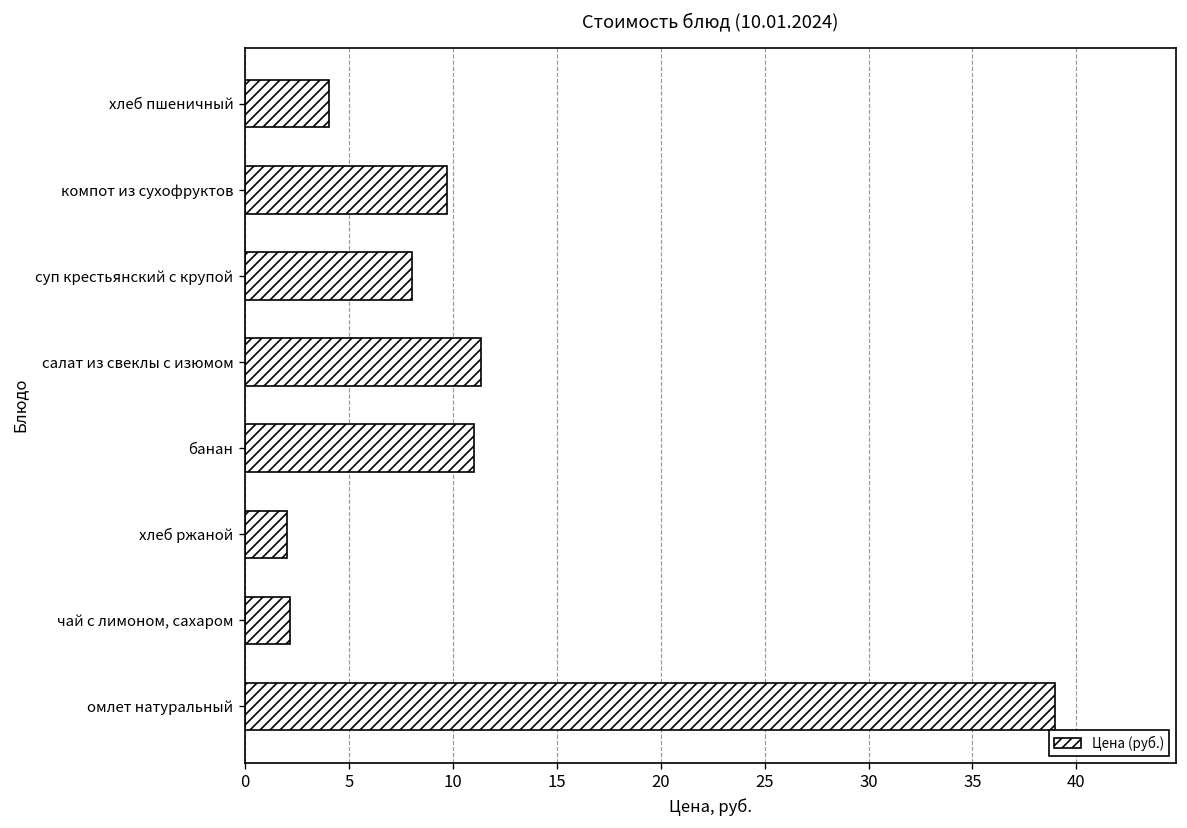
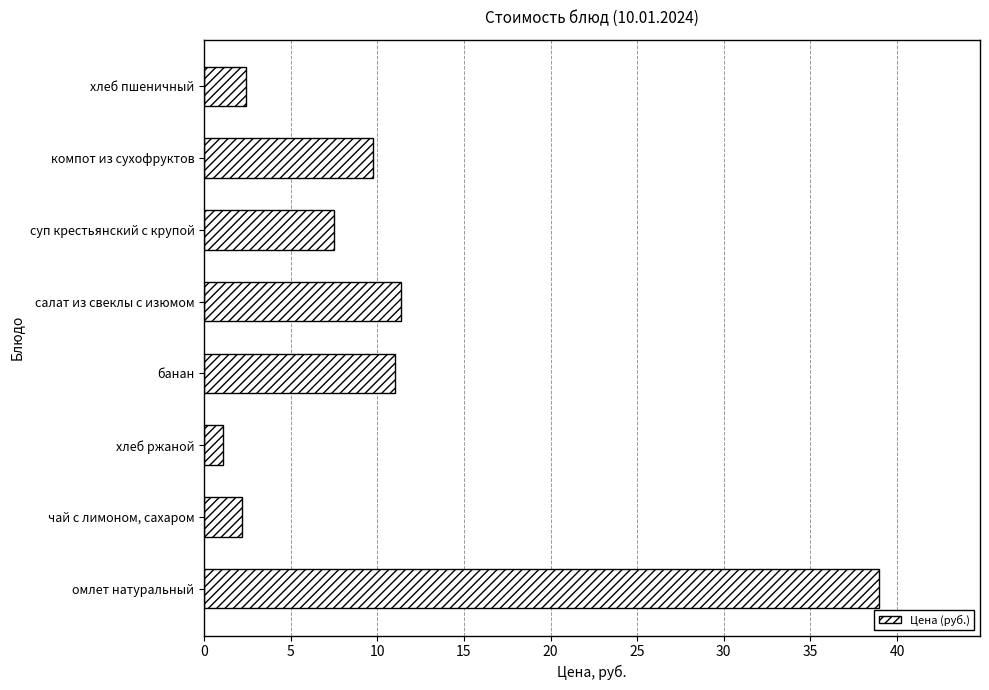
хлеб пшеничный: 4.1 -> 2.4
суп крестьянский с крупой: 8.0 -> 7.5
хлеб ржаной: 2.0 -> 1.1
